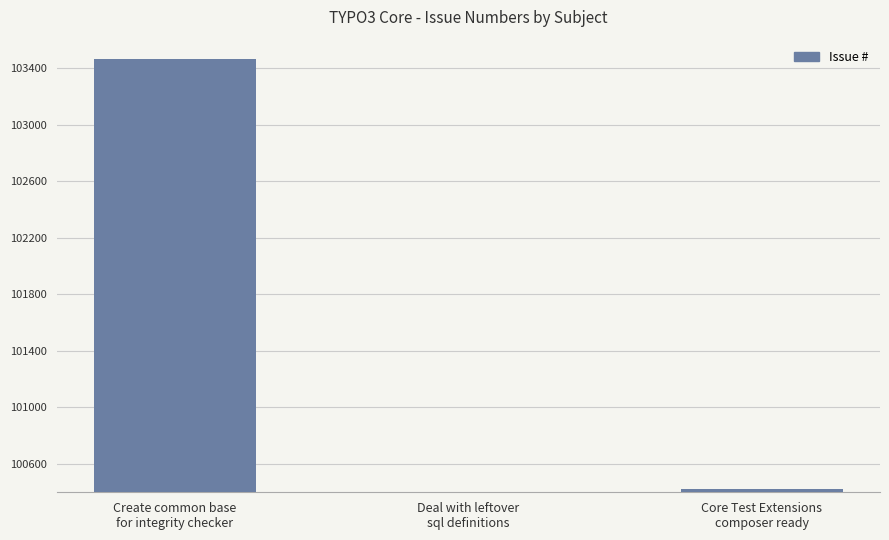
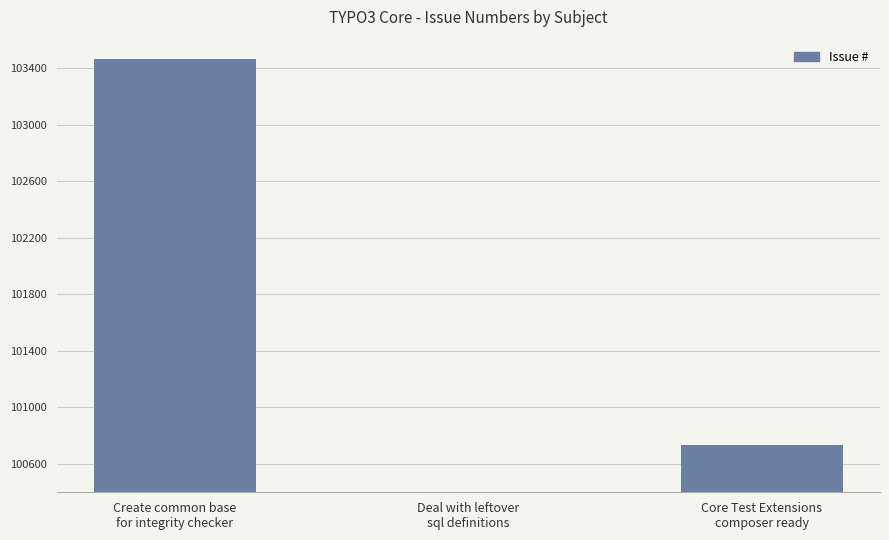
Core Test Extensions composer ready: 100420 -> 100730
